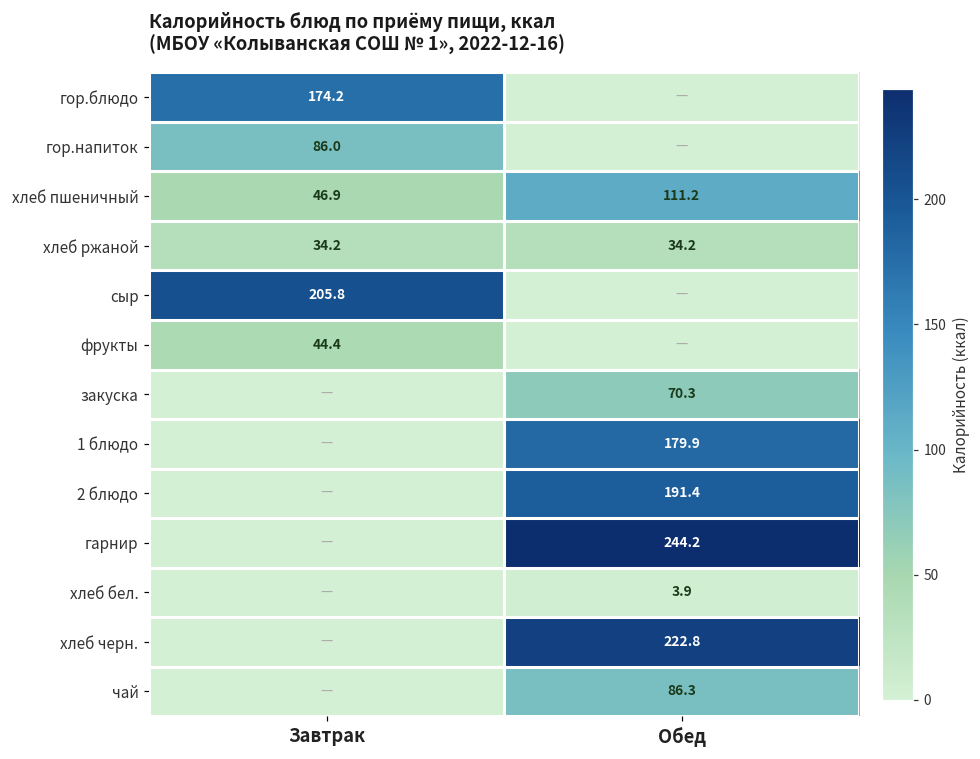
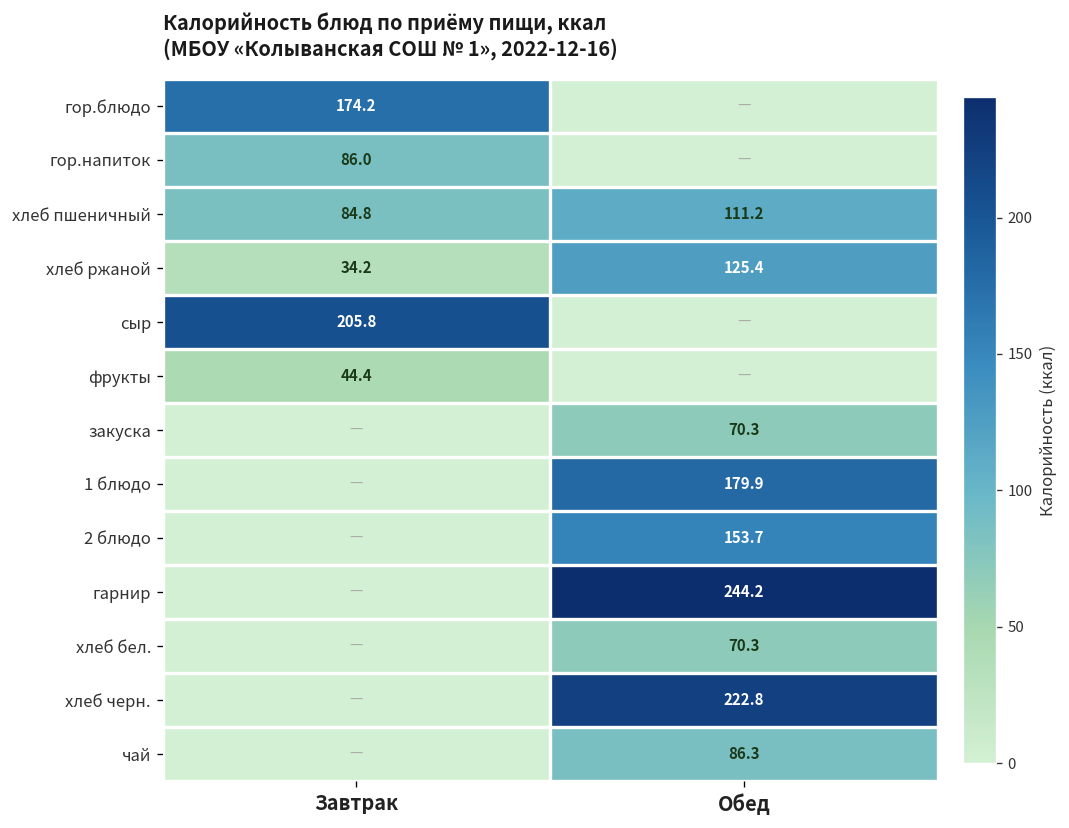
хлеб пшеничный, Завтрак: 46.9 -> 84.8
хлеб ржаной, Обед: 34.2 -> 125.4
2 блюдо, Обед: 191.4 -> 153.7
хлеб бел., Обед: 3.9 -> 70.3
